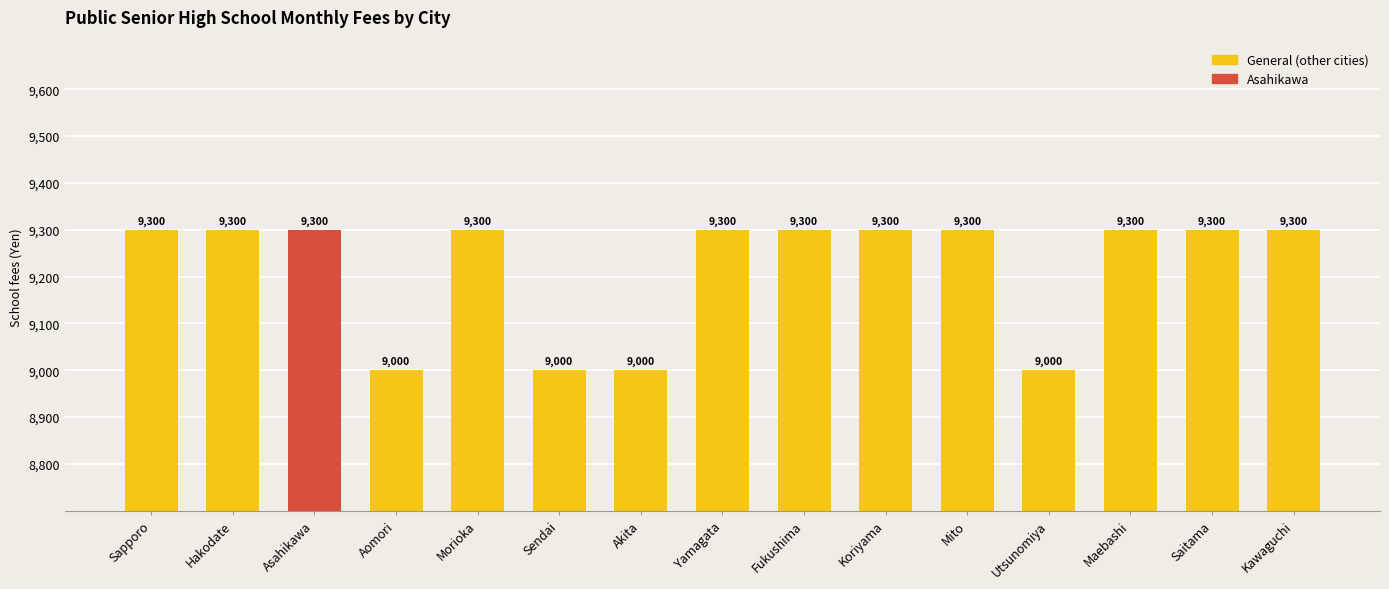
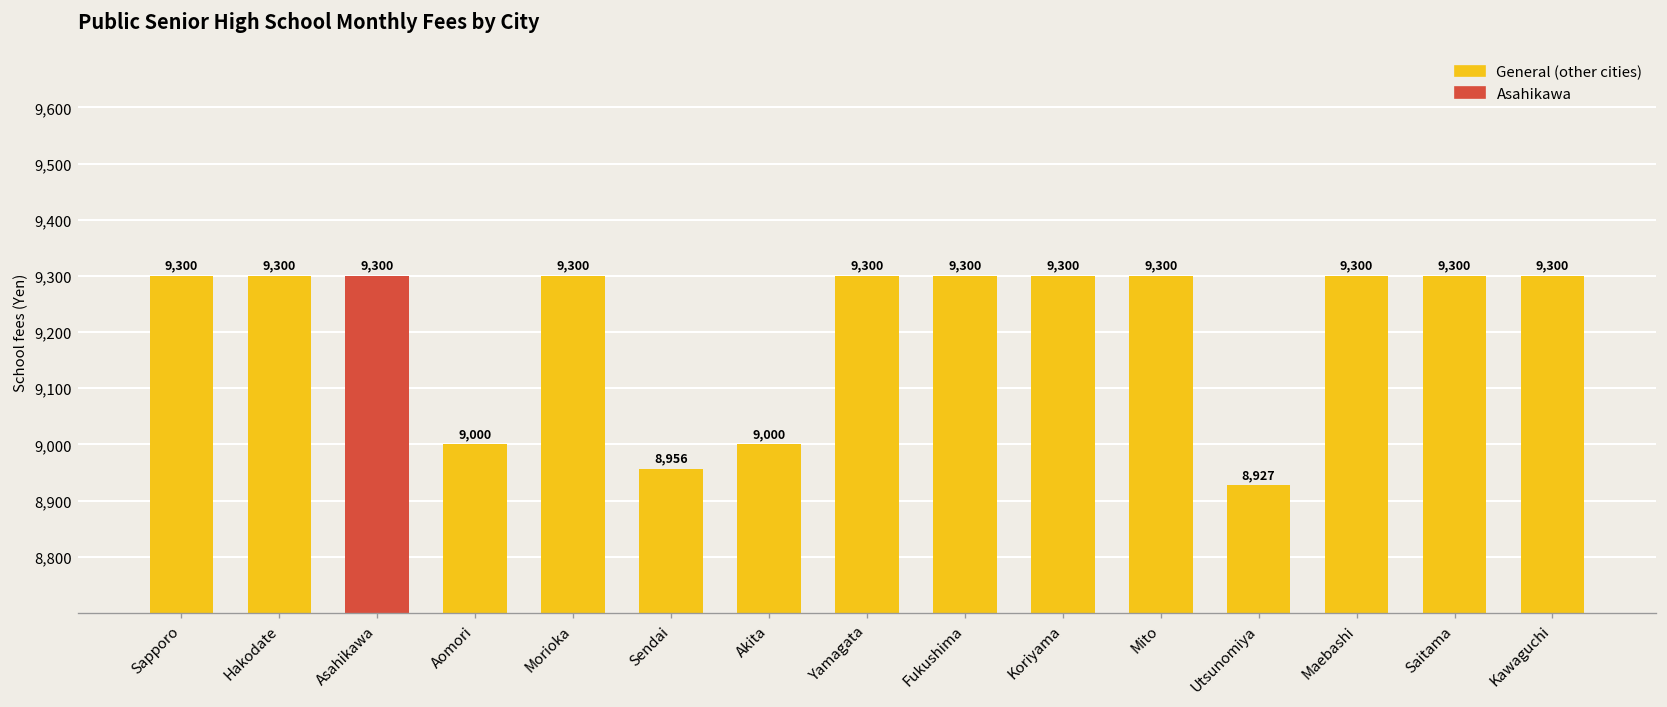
Sendai: 9,000 -> 8,956
Utsunomiya: 9,000 -> 8,927
